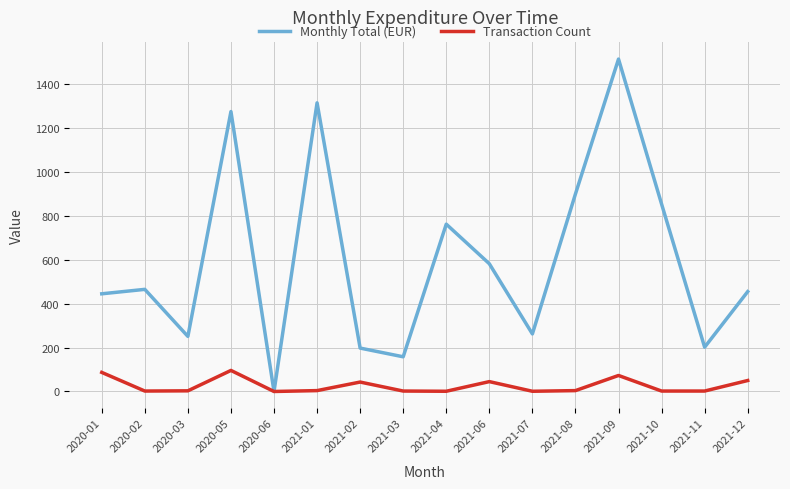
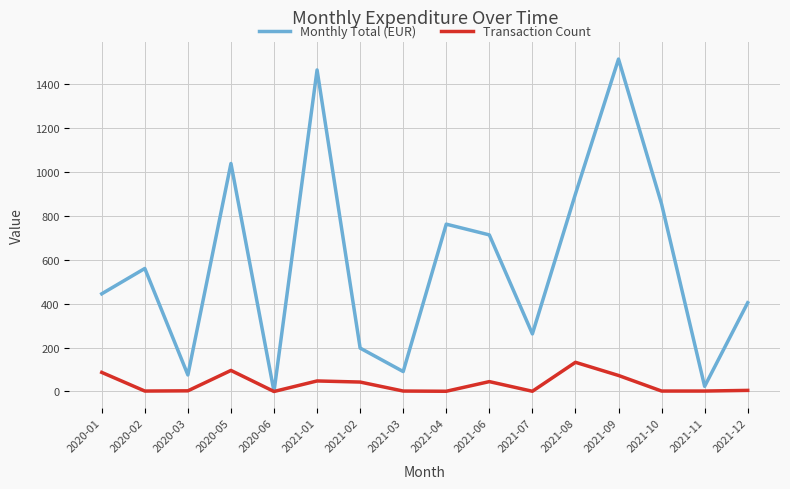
Monthly Total (EUR), 2020-02: 470 -> 560
Monthly Total (EUR), 2020-03: 250 -> 80
Monthly Total (EUR), 2020-05: 1280 -> 1040
Monthly Total (EUR), 2021-01: 1320 -> 1470
Transaction Count, 2021-01: 0 -> 50
Monthly Total (EUR), 2021-03: 160 -> 90
Monthly Total (EUR), 2021-06: 580 -> 710
Transaction Count, 2021-08: 0 -> 130
Monthly Total (EUR), 2021-11: 200 -> 20
Monthly Total (EUR), 2021-12: 460 -> 400
Transaction Count, 2021-12: 50 -> 10
